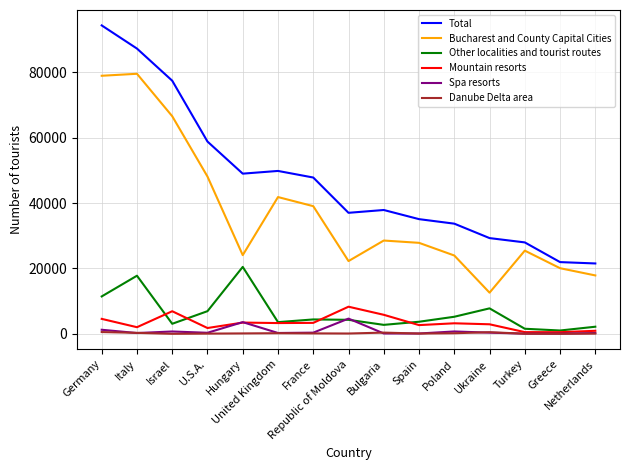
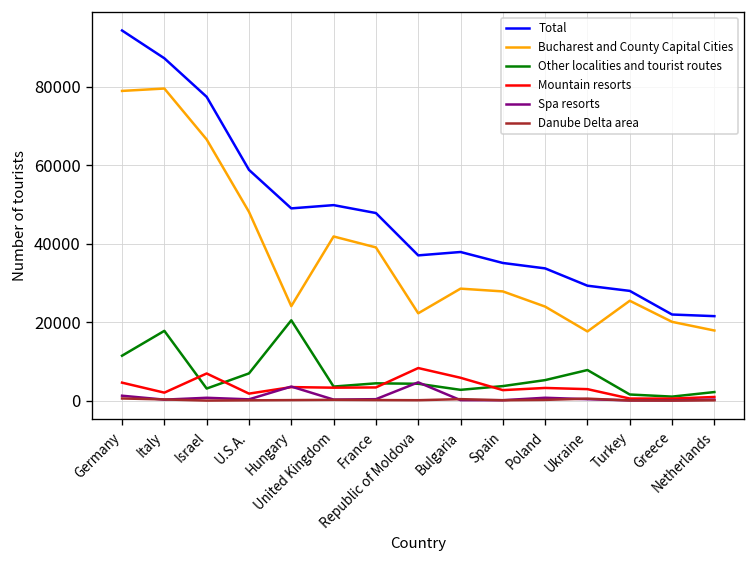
Bucharest and County Capital Cities, Ukraine: 13000 -> 18000
